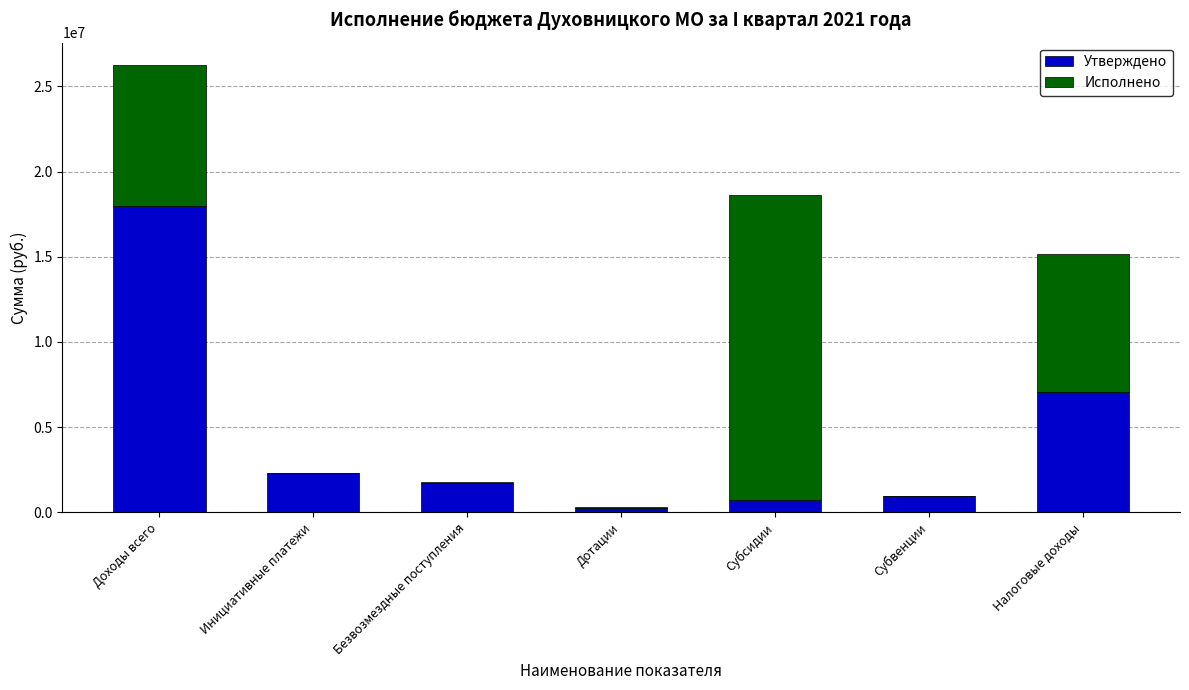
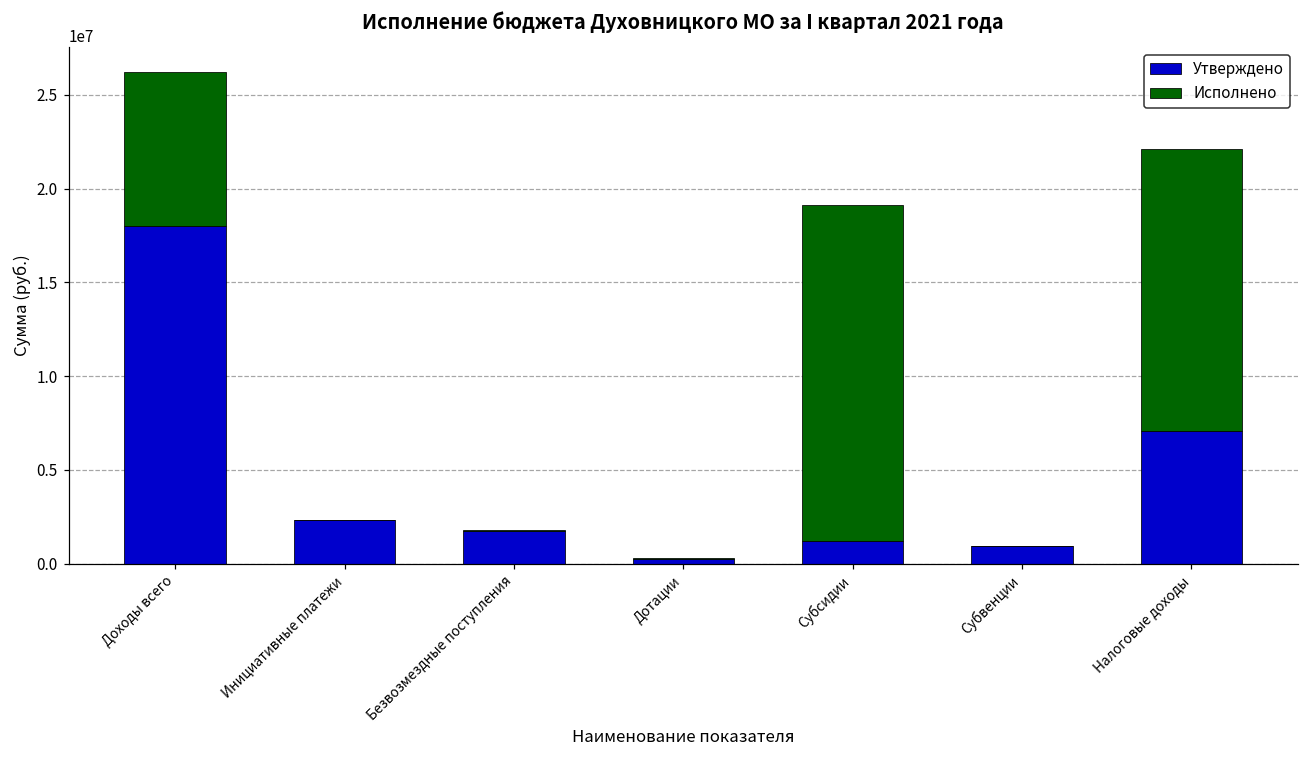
Утверждено, Субсидии: 700000 -> 1200000
Исполнено, Налоговые доходы: 8100000 -> 15100000
